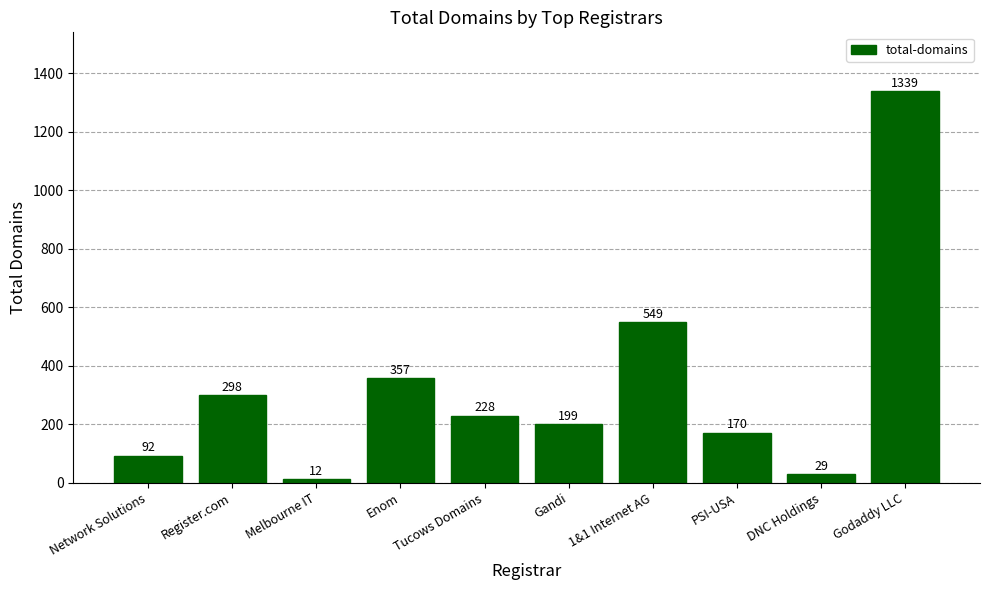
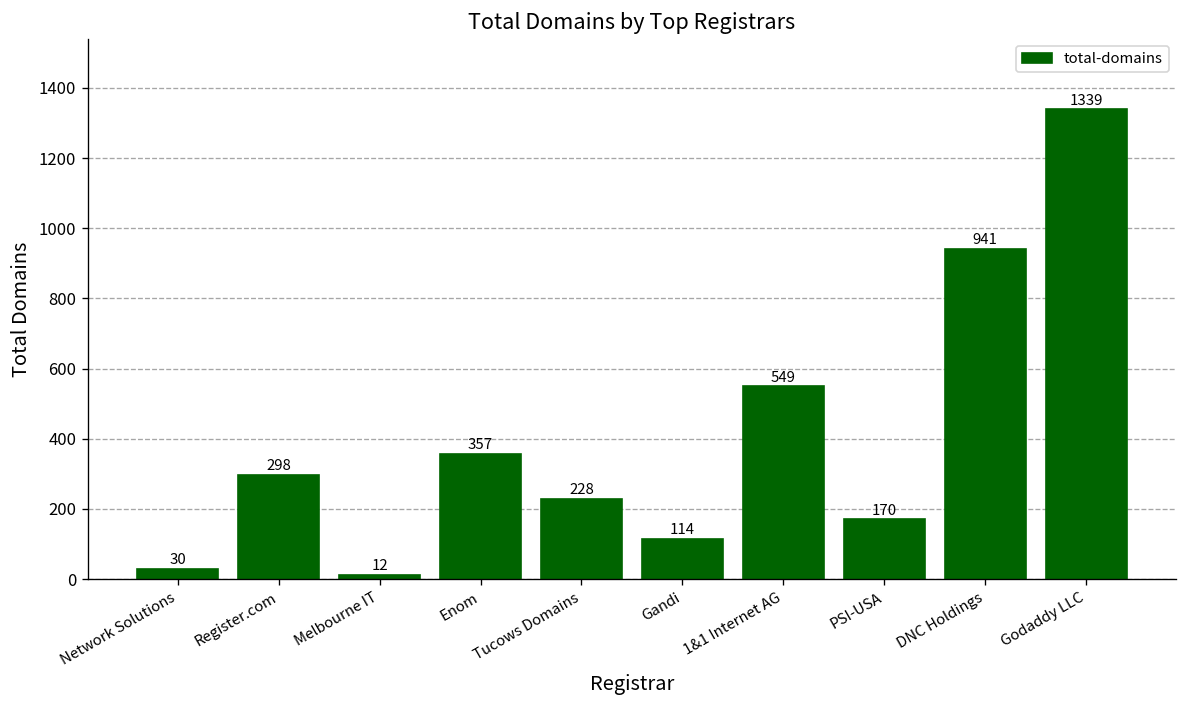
Network Solutions: 92 -> 30
Gandi: 199 -> 114
DNC Holdings: 29 -> 941
